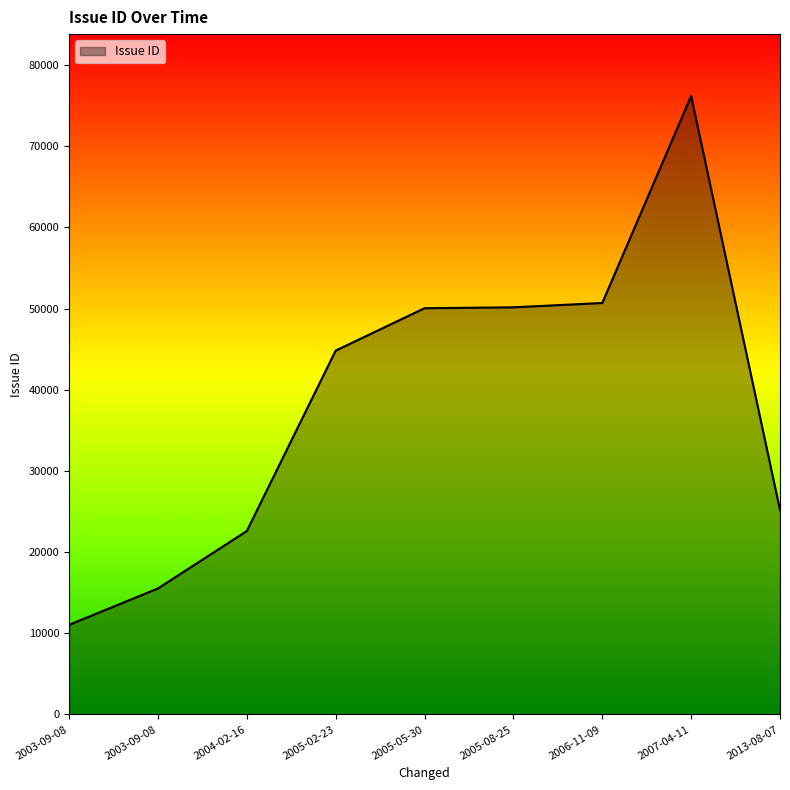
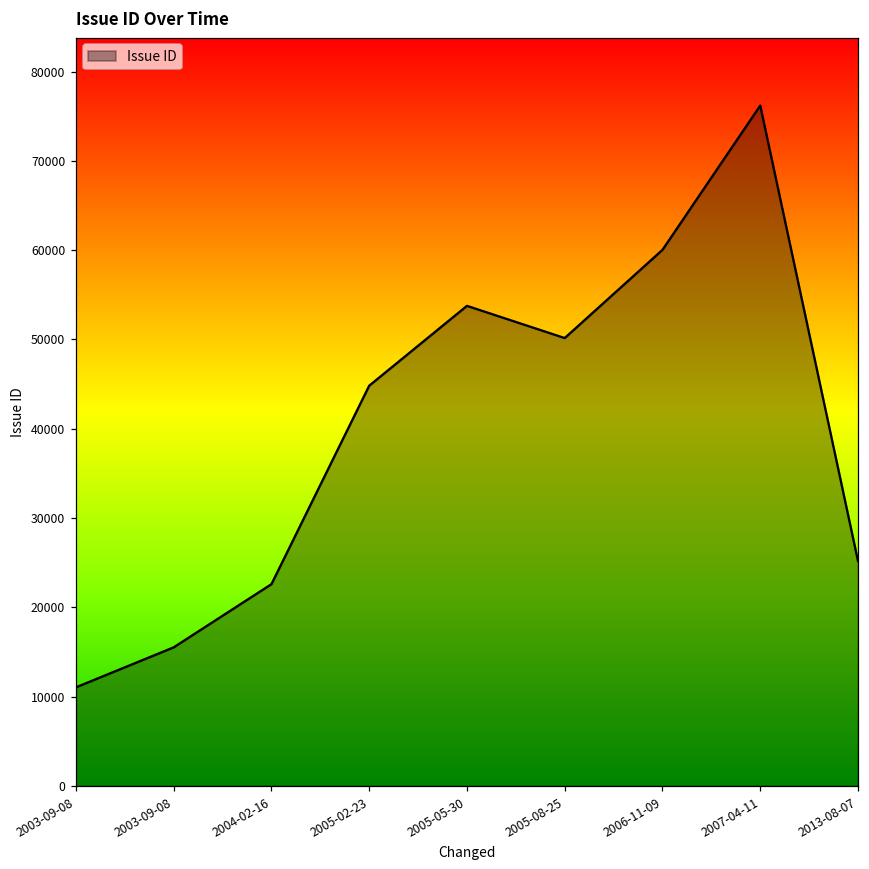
2005-05-30: 50000 -> 54000
2006-11-09: 51000 -> 60000
